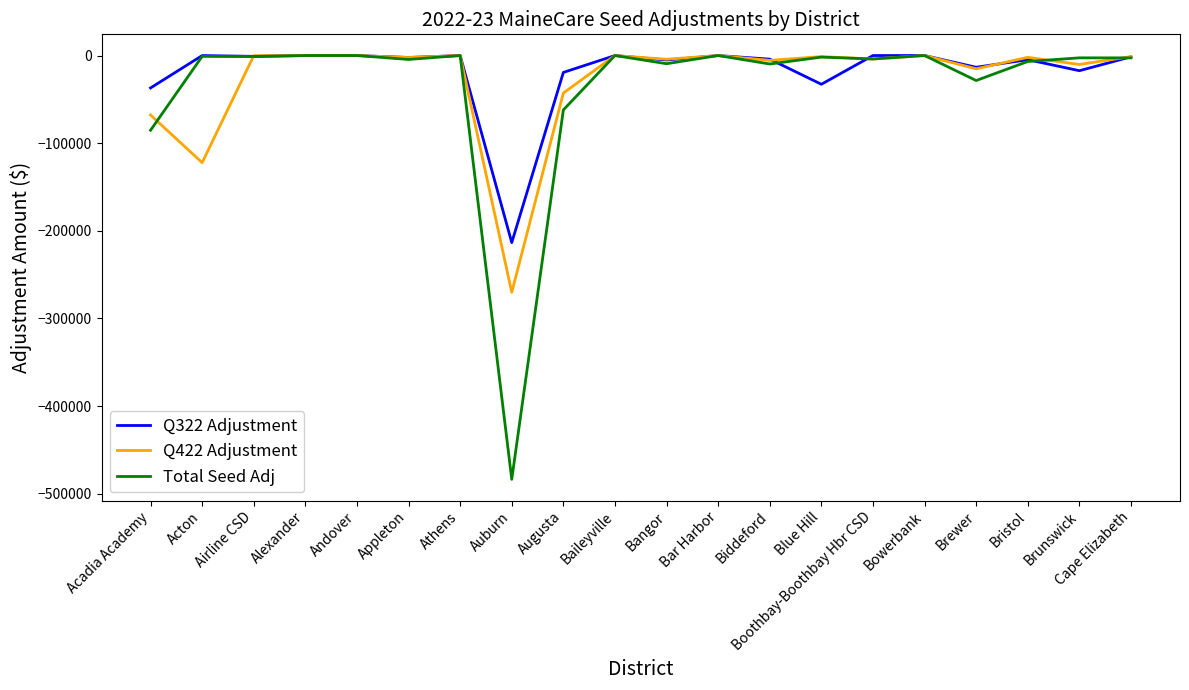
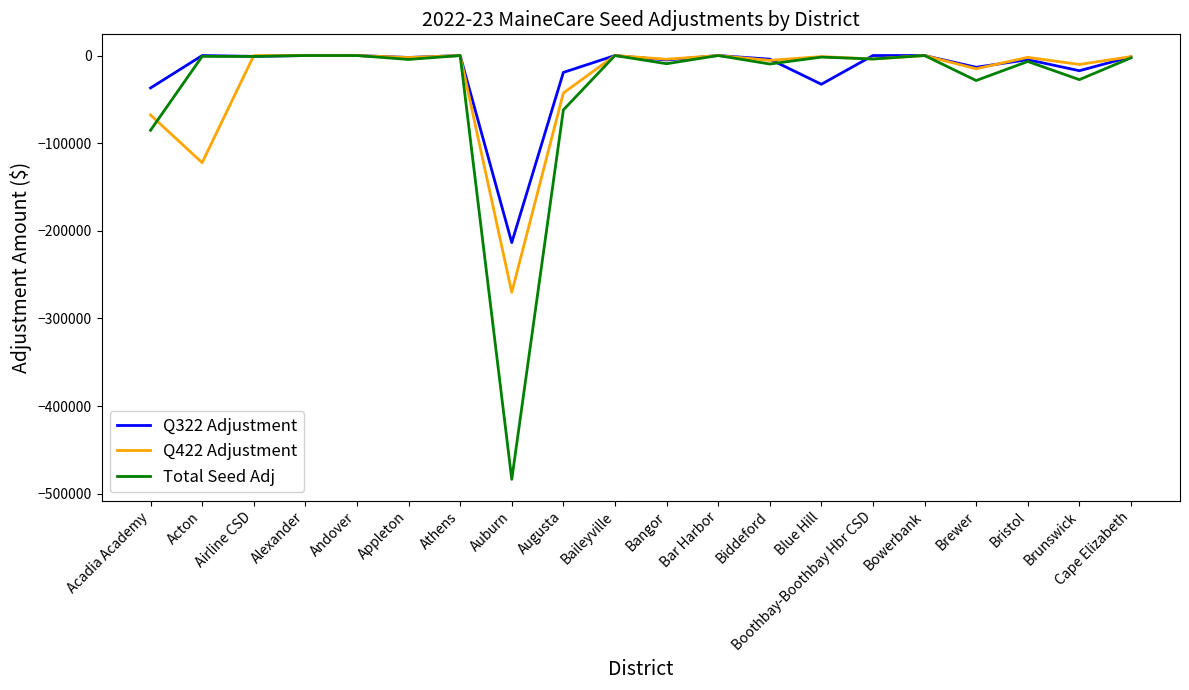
Total Seed Adj, Brunswick: 0 -> -30000
